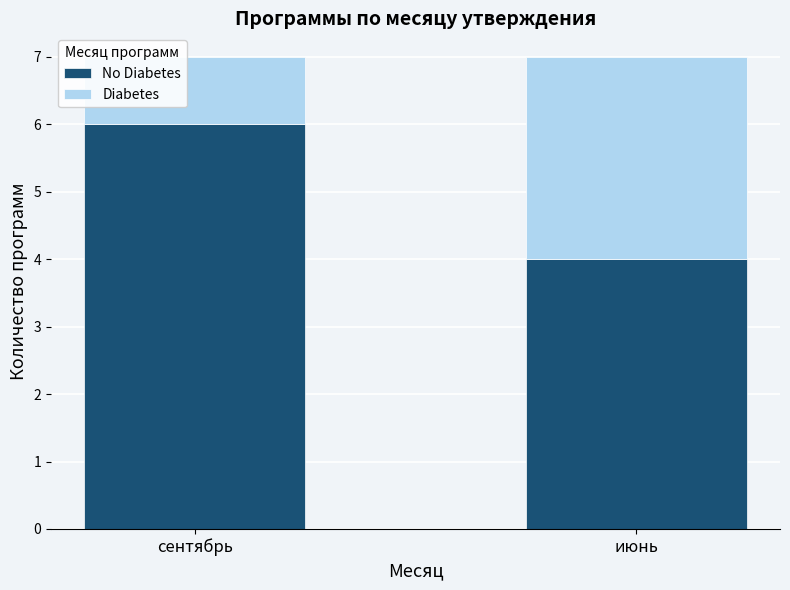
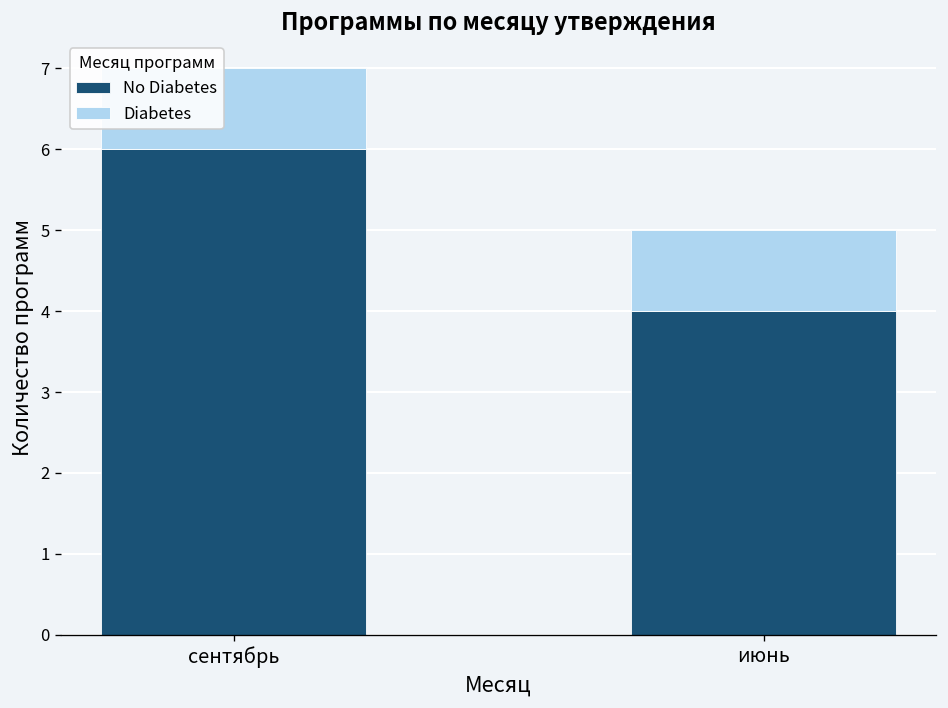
Diabetes, июнь: 3 -> 1
